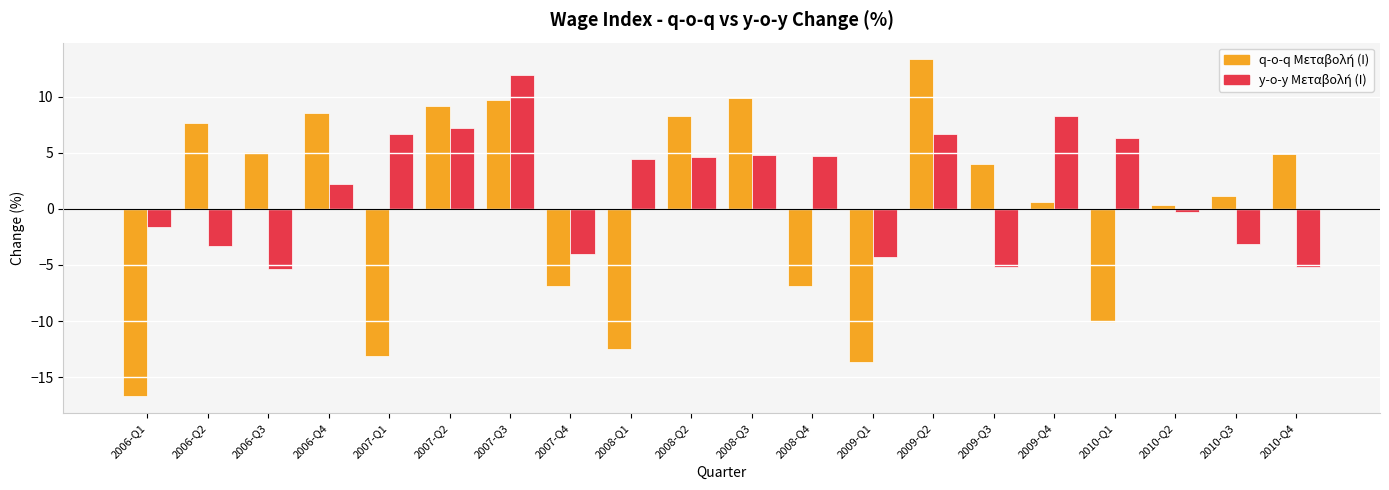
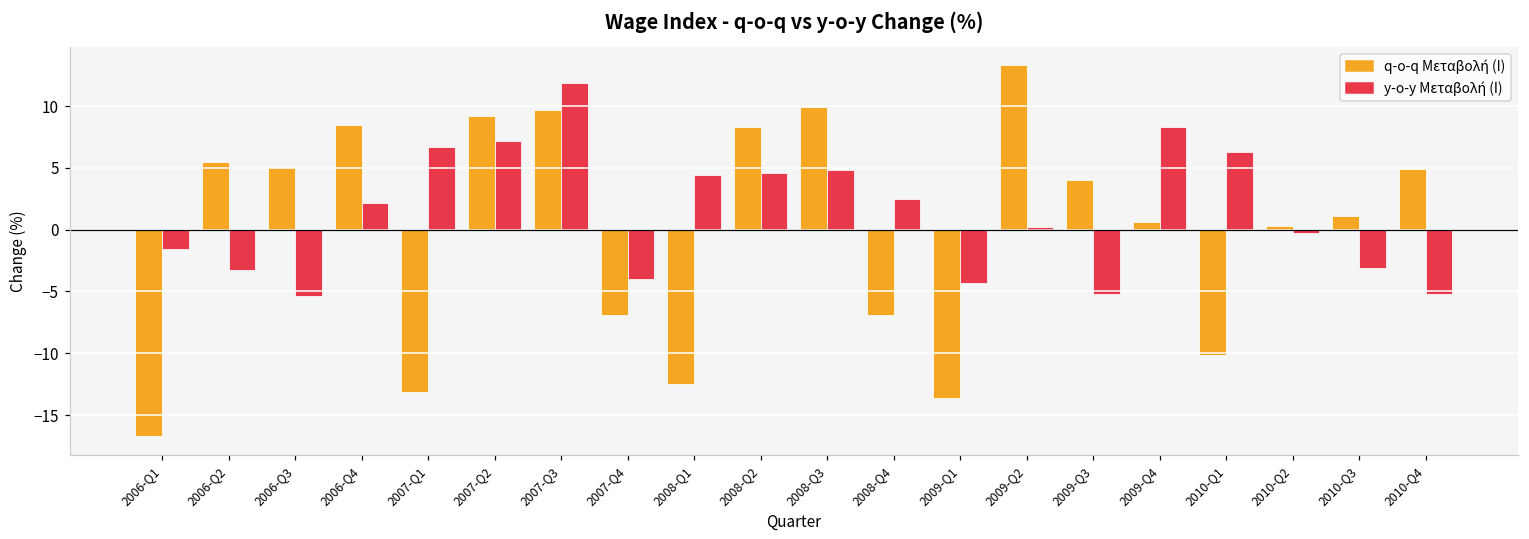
q-o-q Μεταβολή (Ι), 2006-Q2: 7.6 -> 5.5
y-o-y Μεταβολή (Ι), 2008-Q4: 4.7 -> 2.5
y-o-y Μεταβολή (Ι), 2009-Q2: 6.7 -> 0.2
